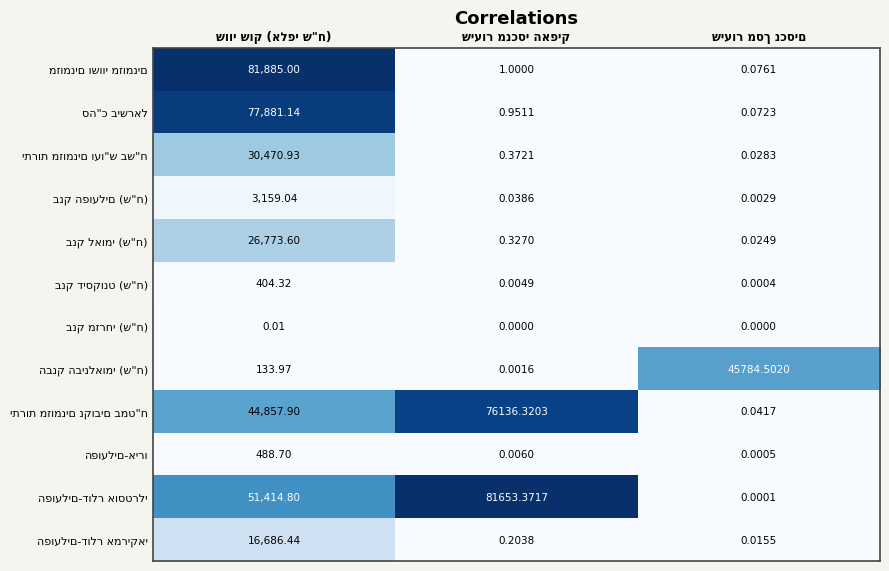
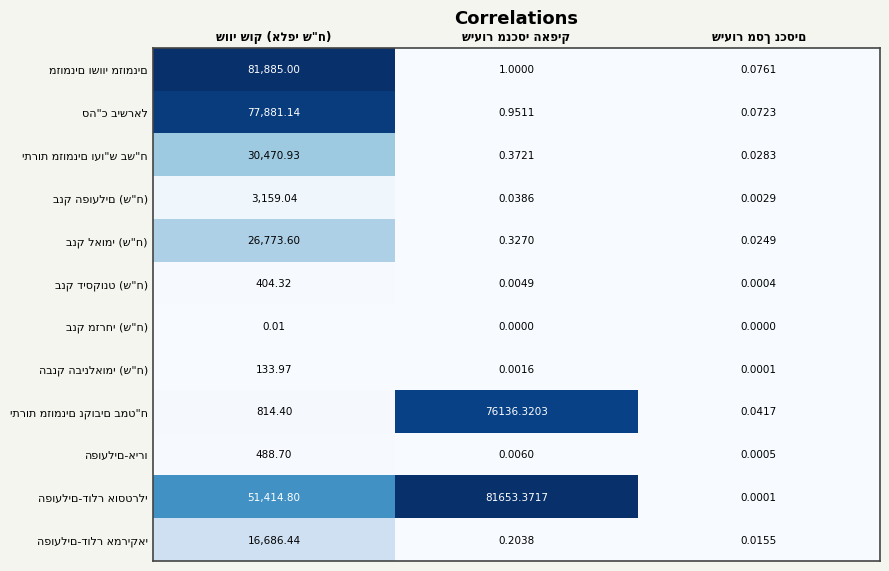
הבנק הבינלאומי (ש"ח), שיעור מסך נכסים: 45784.5020 -> 0.0001
יתרות מזומנים נקובים במט"ח, שווי שוק (אלפי ש"ח): 44,857.90 -> 814.40
